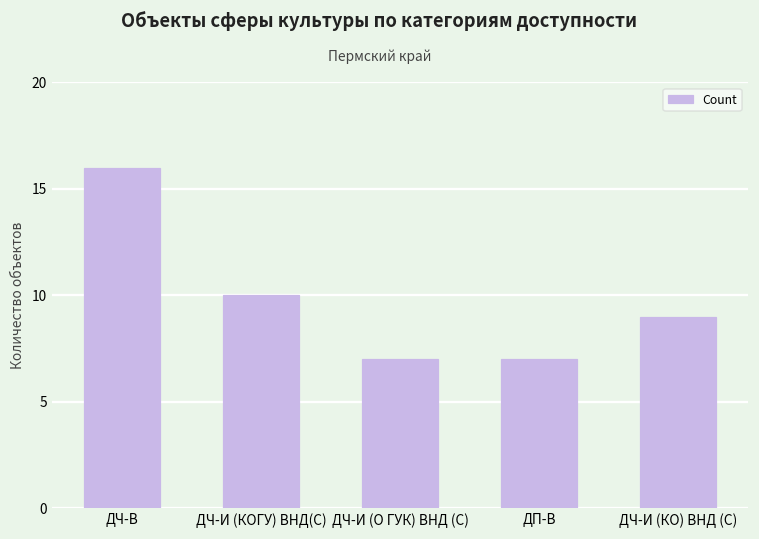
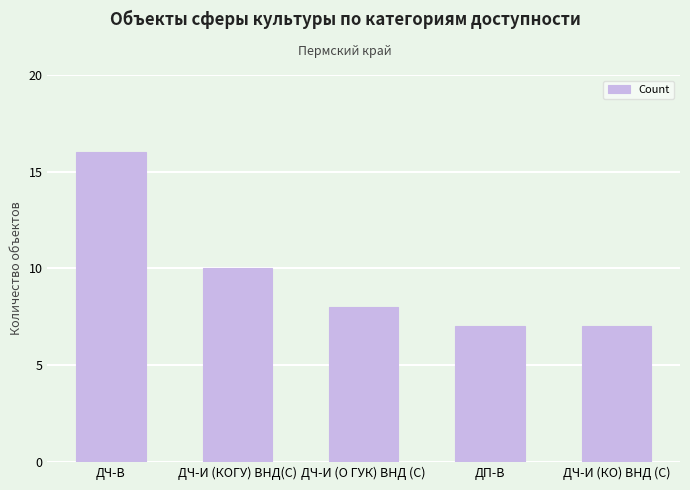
ДЧ-И (О ГУК) ВНД (С): 7 -> 8
ДЧ-И (КО) ВНД (С): 9 -> 7
